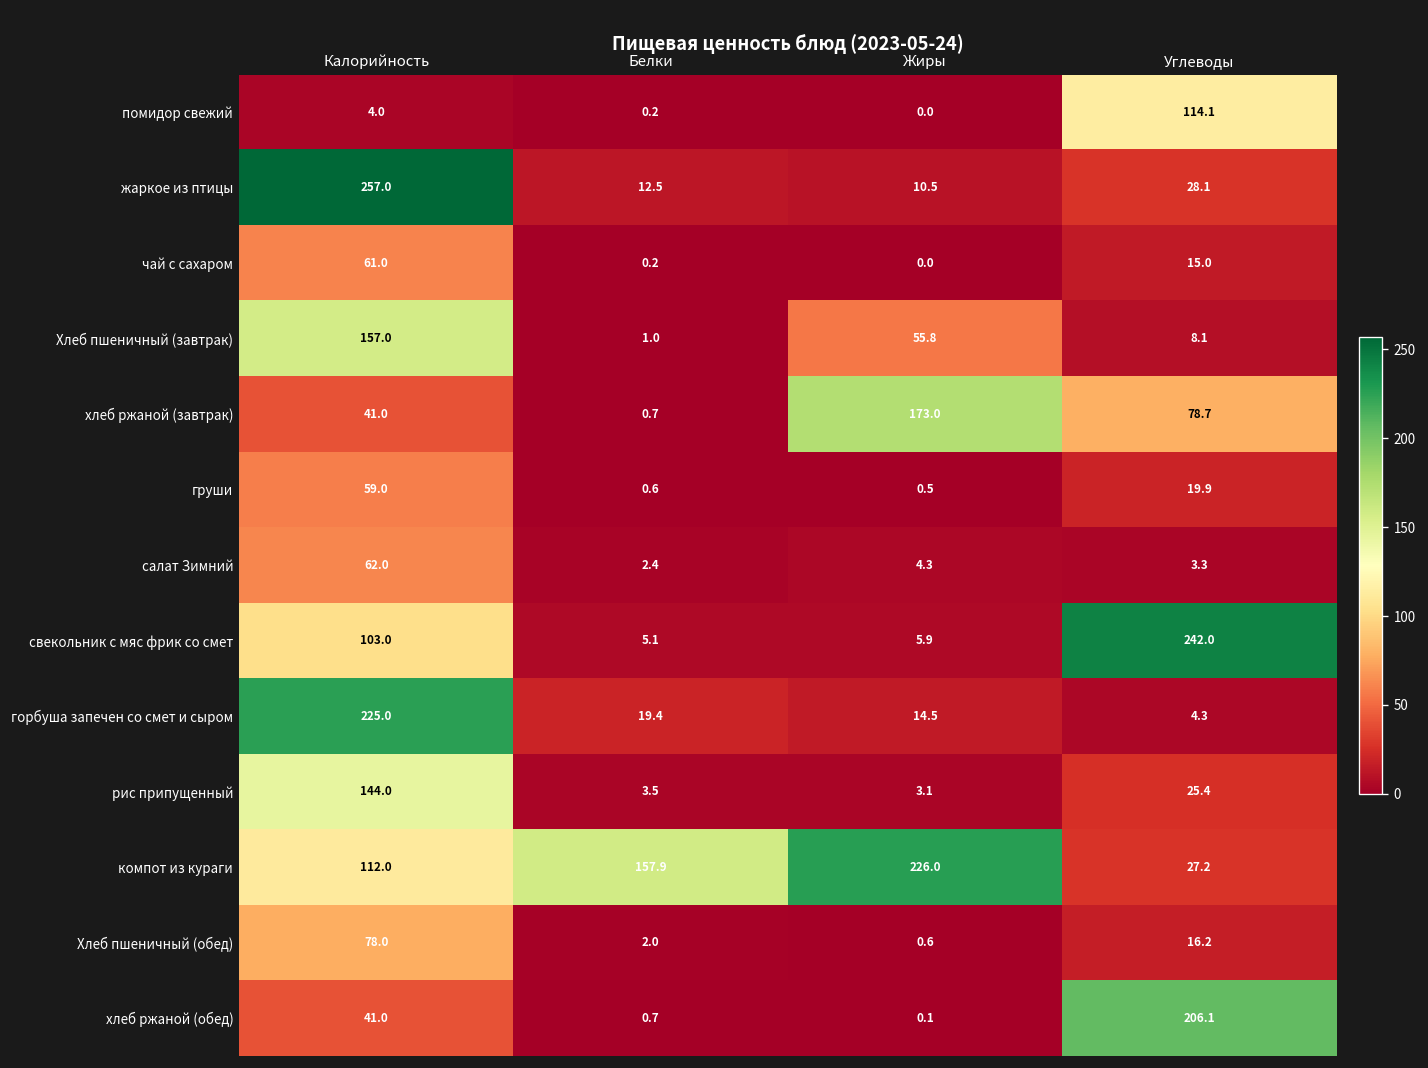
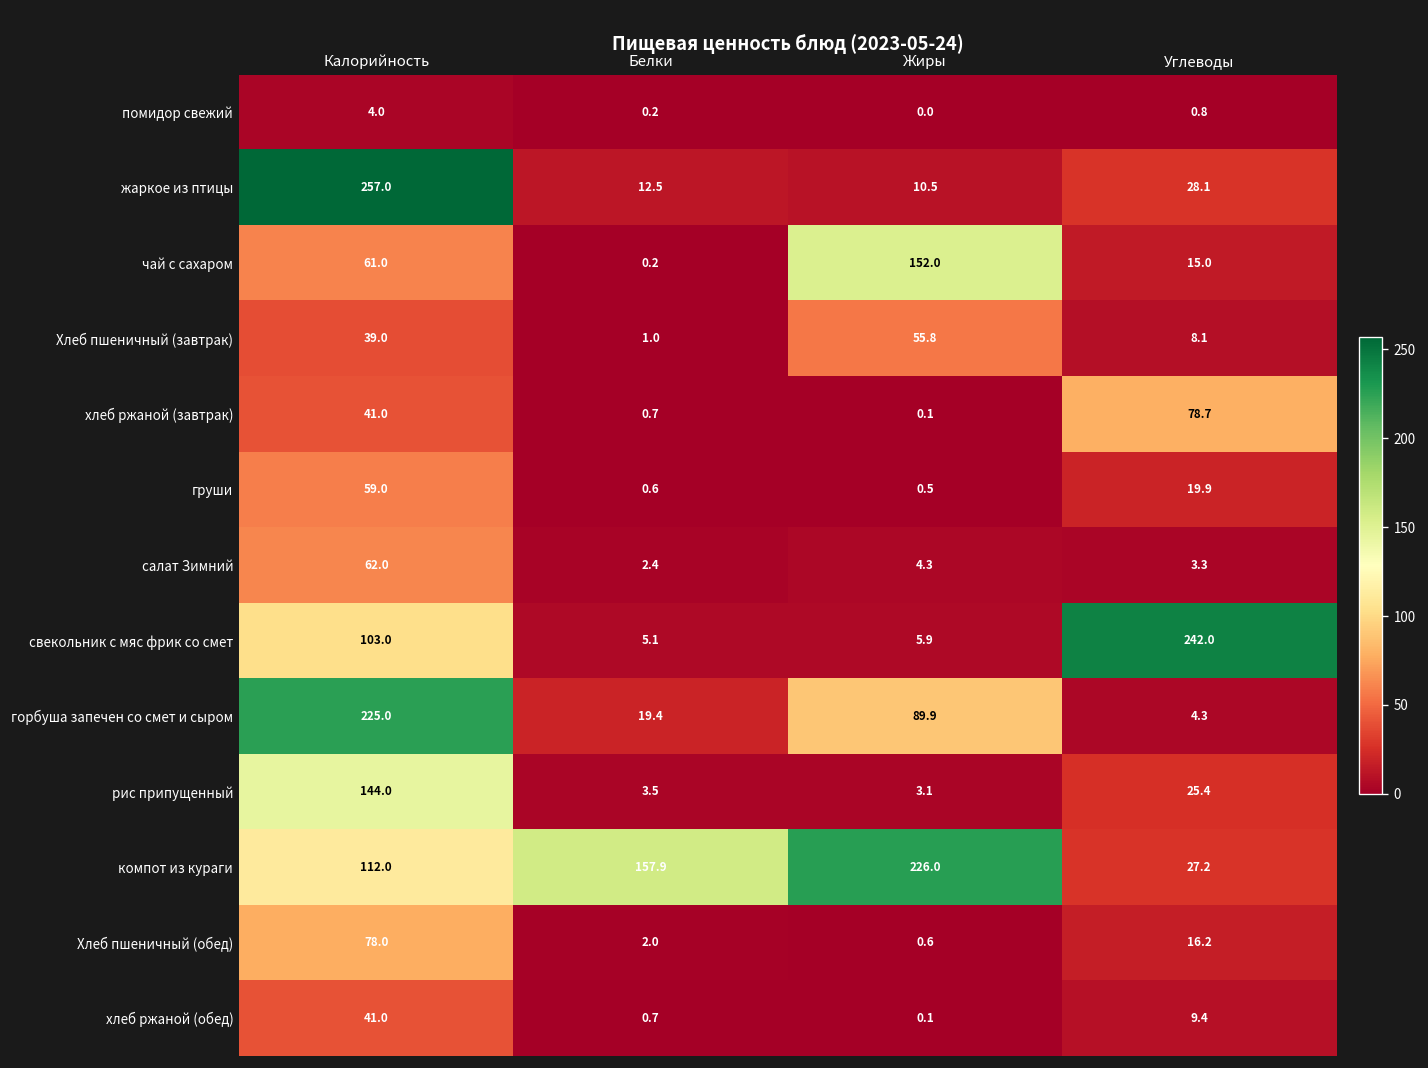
помидор свежий, Углеводы: 114.1 -> 0.8
чай с сахаром, Жиры: 0.0 -> 152.0
Хлеб пшеничный (завтрак), Калорийность: 157.0 -> 39.0
хлеб ржаной (завтрак), Жиры: 173.0 -> 0.1
горбуша запечен со смет и сыром, Жиры: 14.5 -> 89.9
хлеб ржаной (обед), Углеводы: 206.1 -> 9.4
